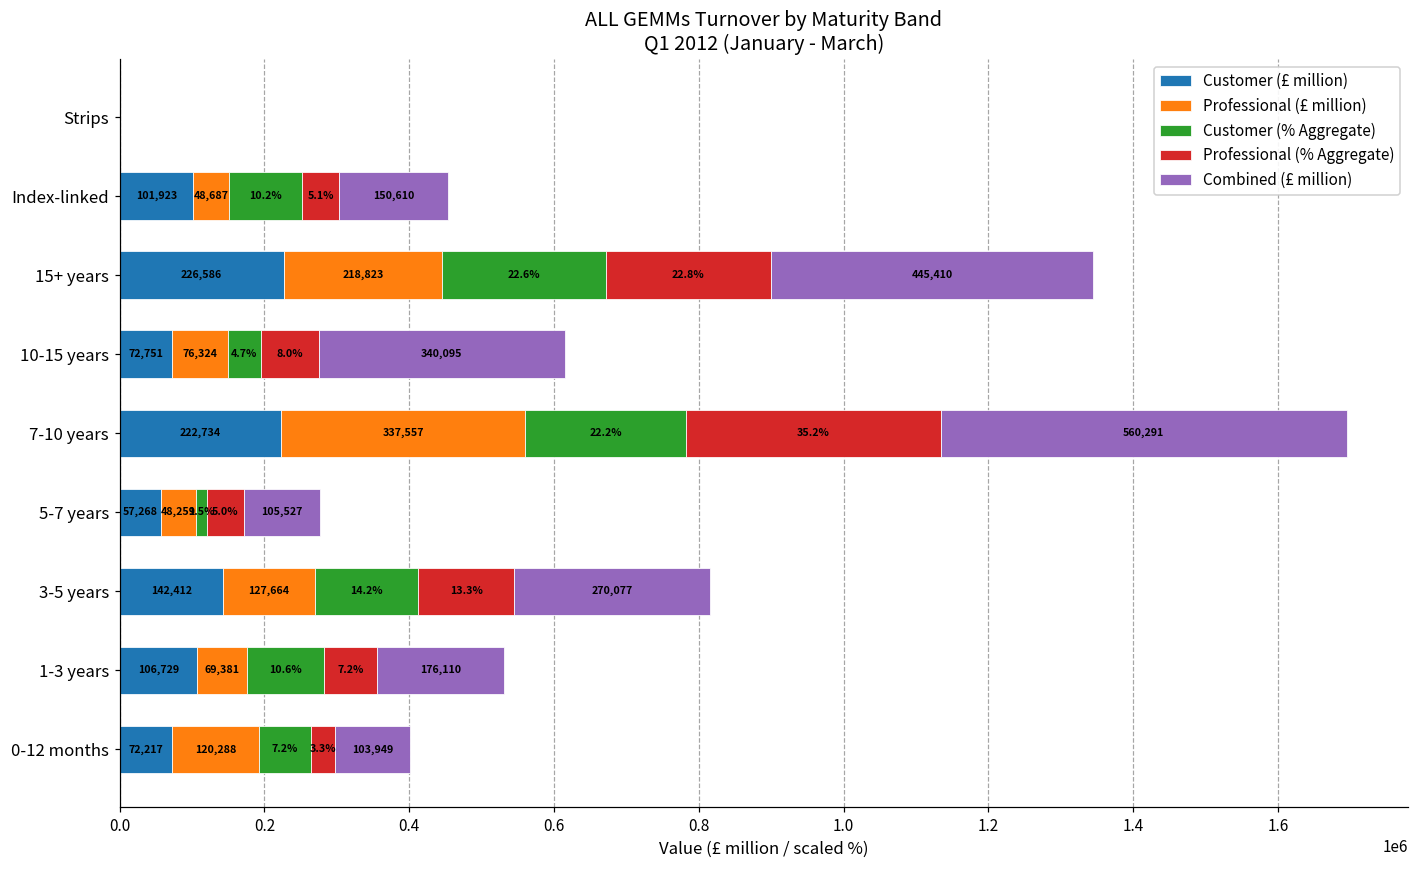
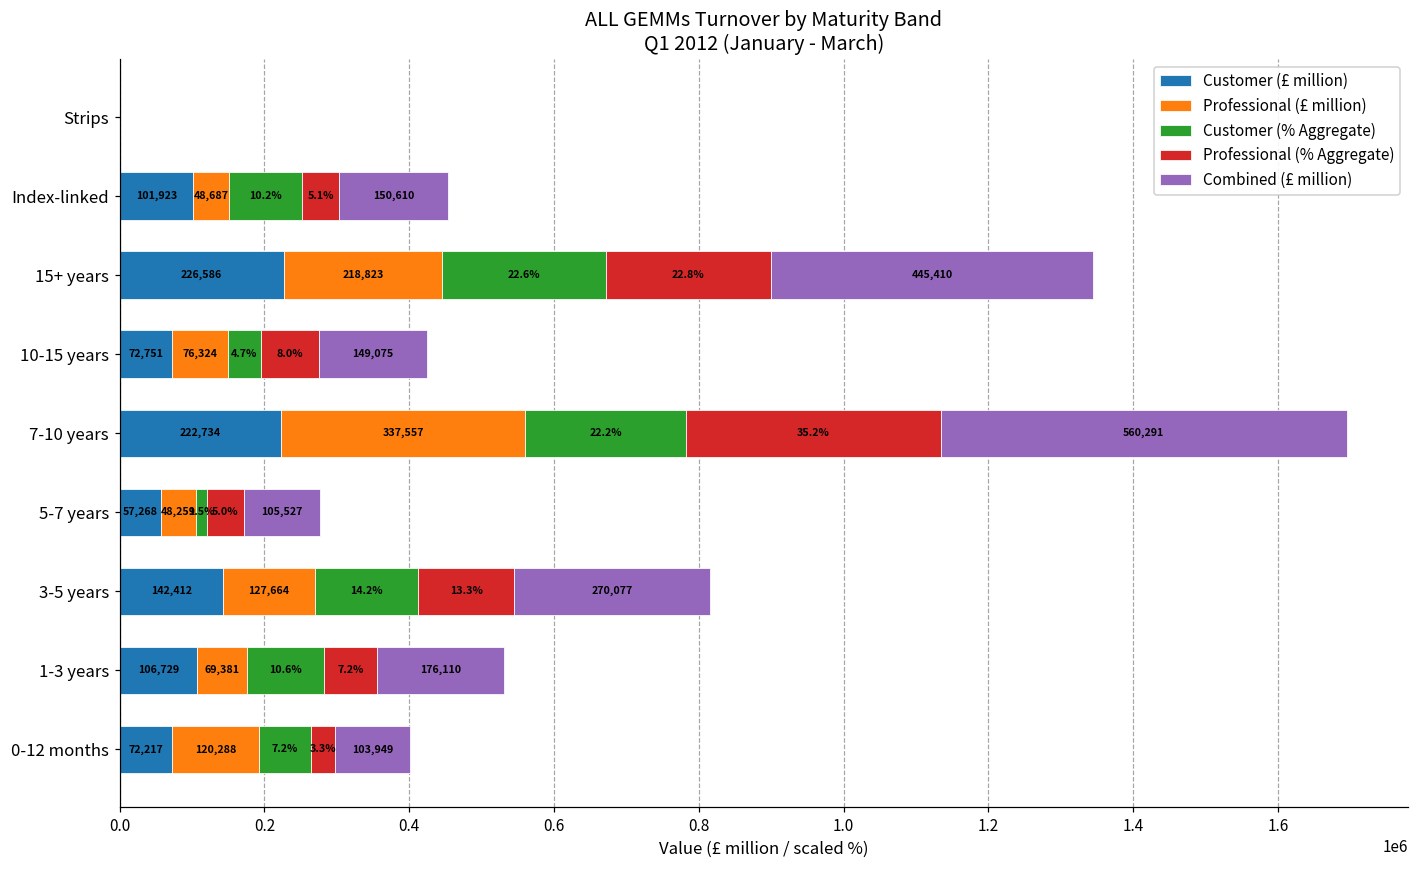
Combined (£ million), 10-15 years: 340,095 -> 149,075
